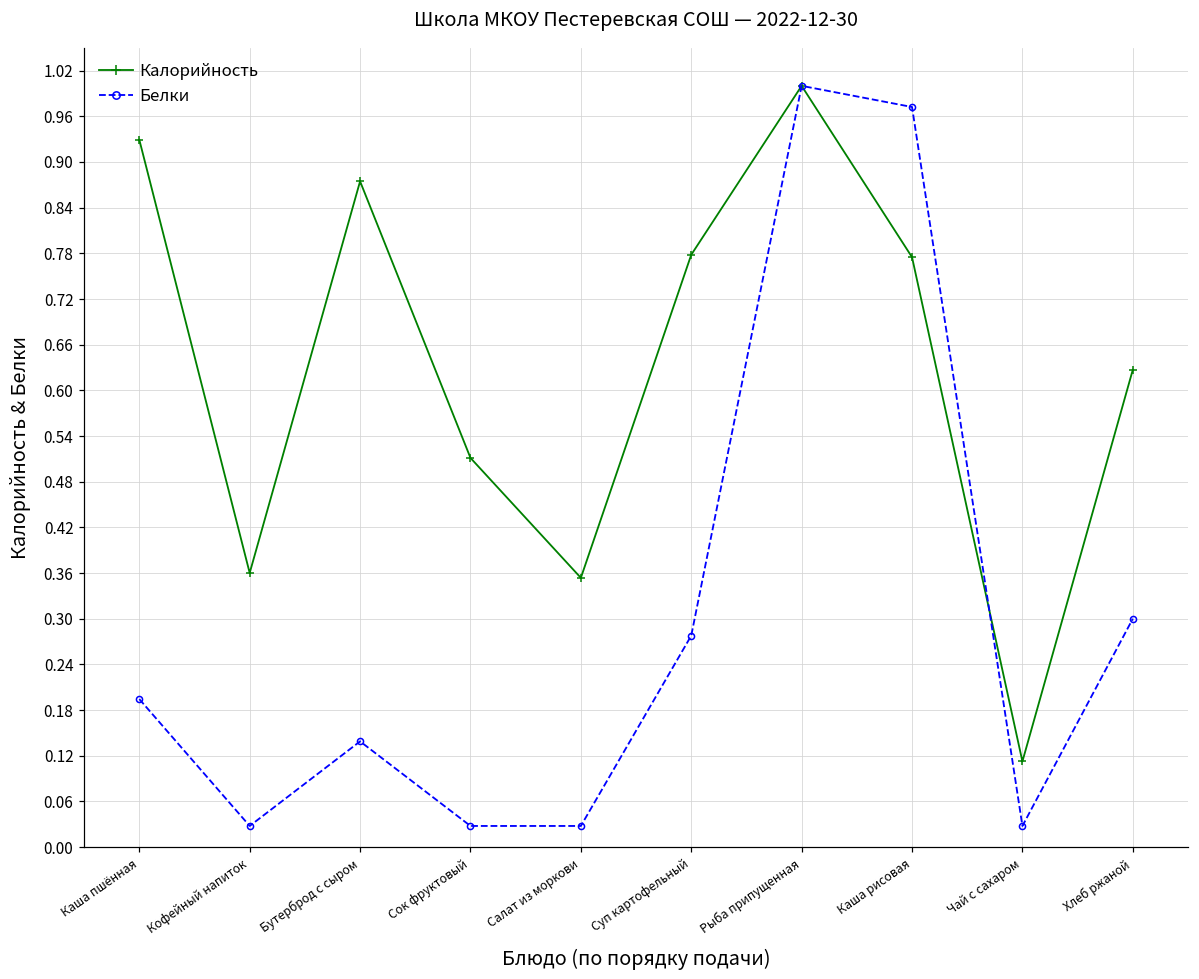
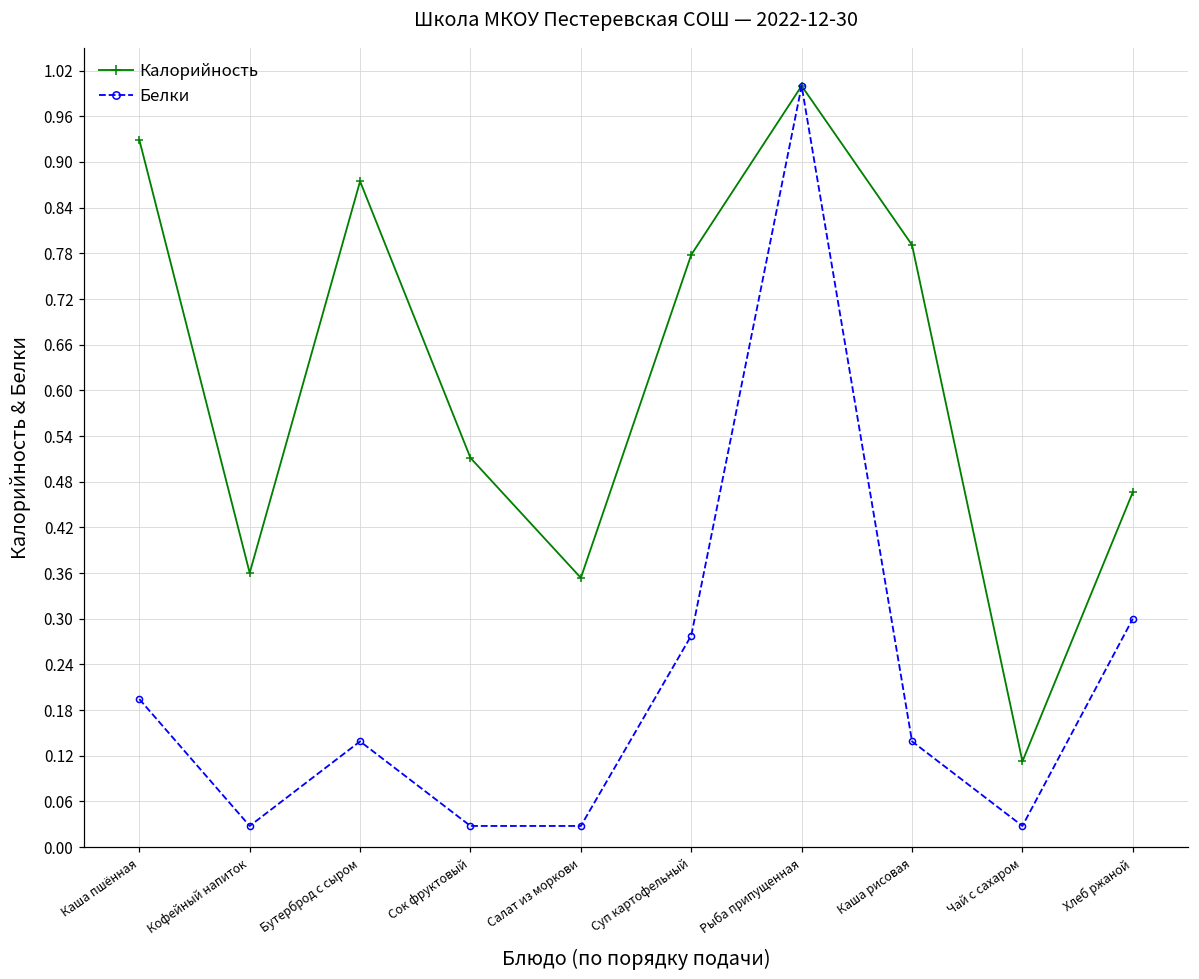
Калорийность, Каша рисовая: 0.77 -> 0.79
Белки, Каша рисовая: 0.97 -> 0.14
Калорийность, Хлеб ржаной: 0.63 -> 0.47
